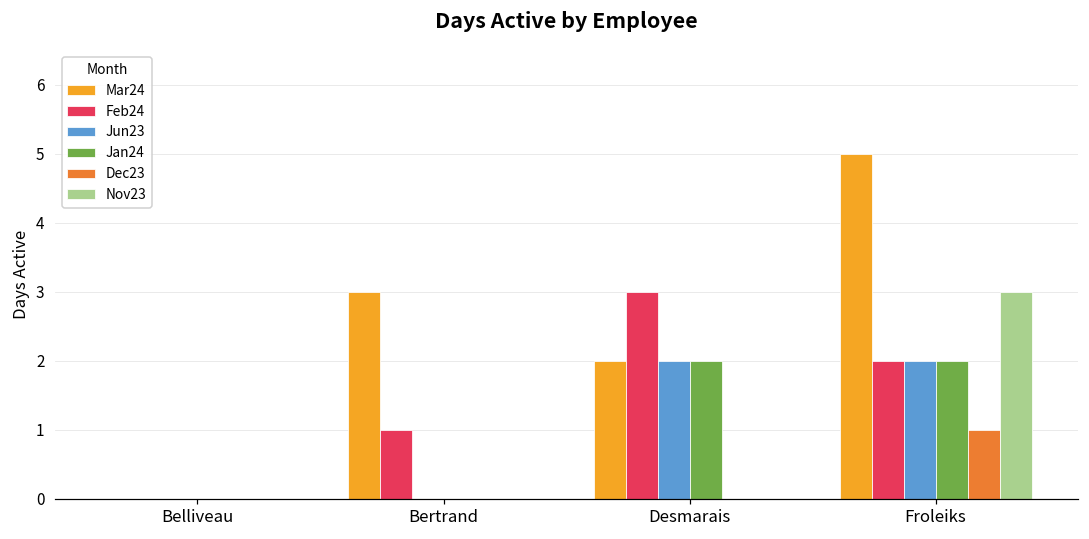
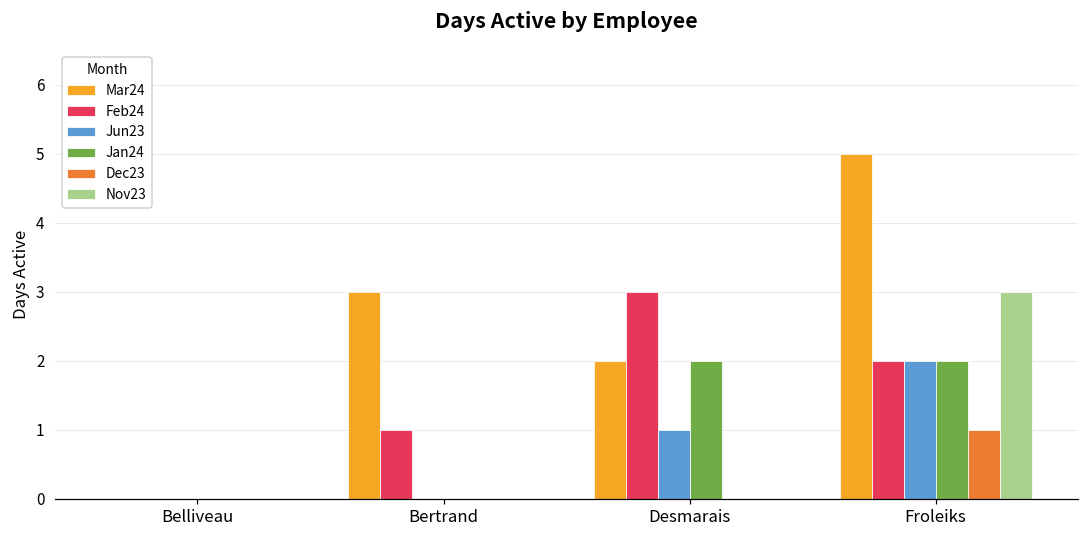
Jun23, Desmarais: 2 -> 1
